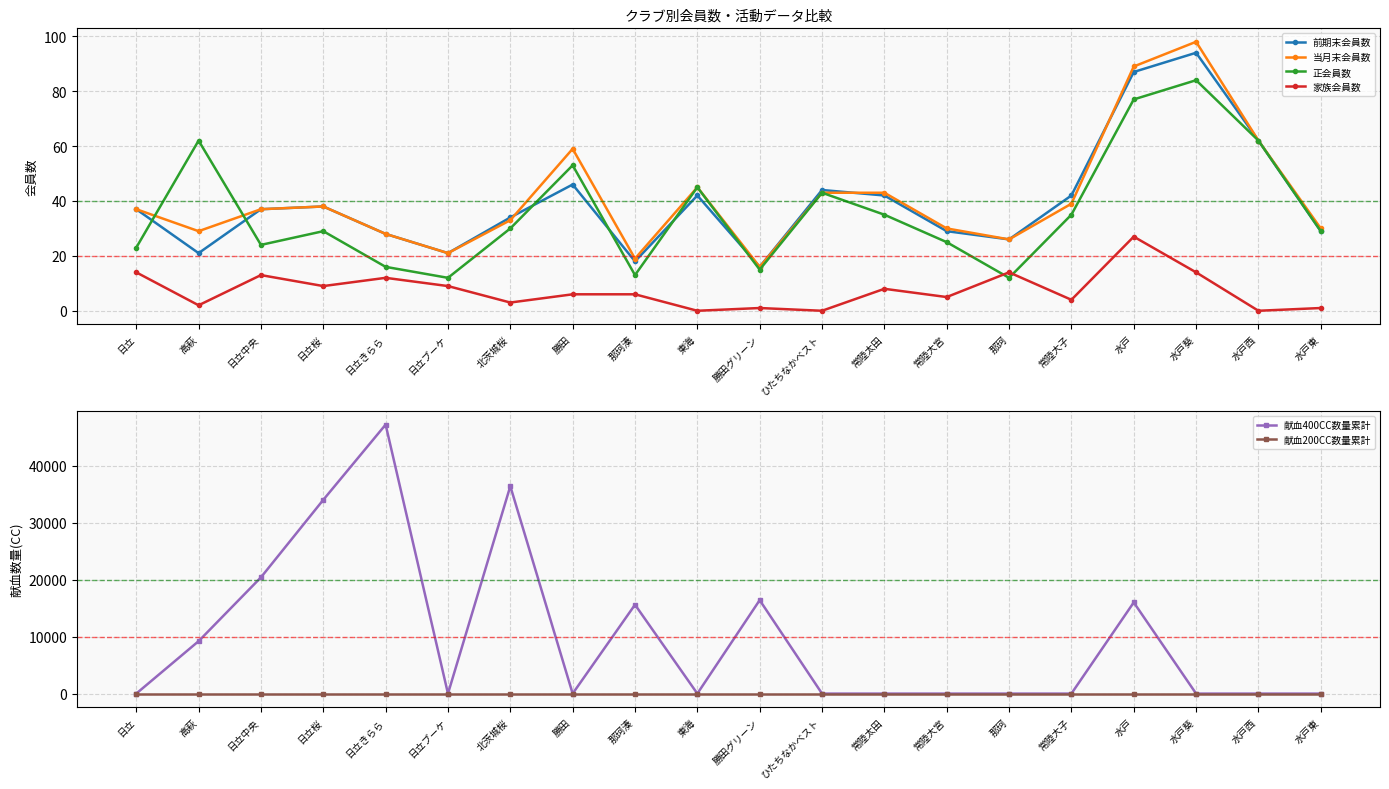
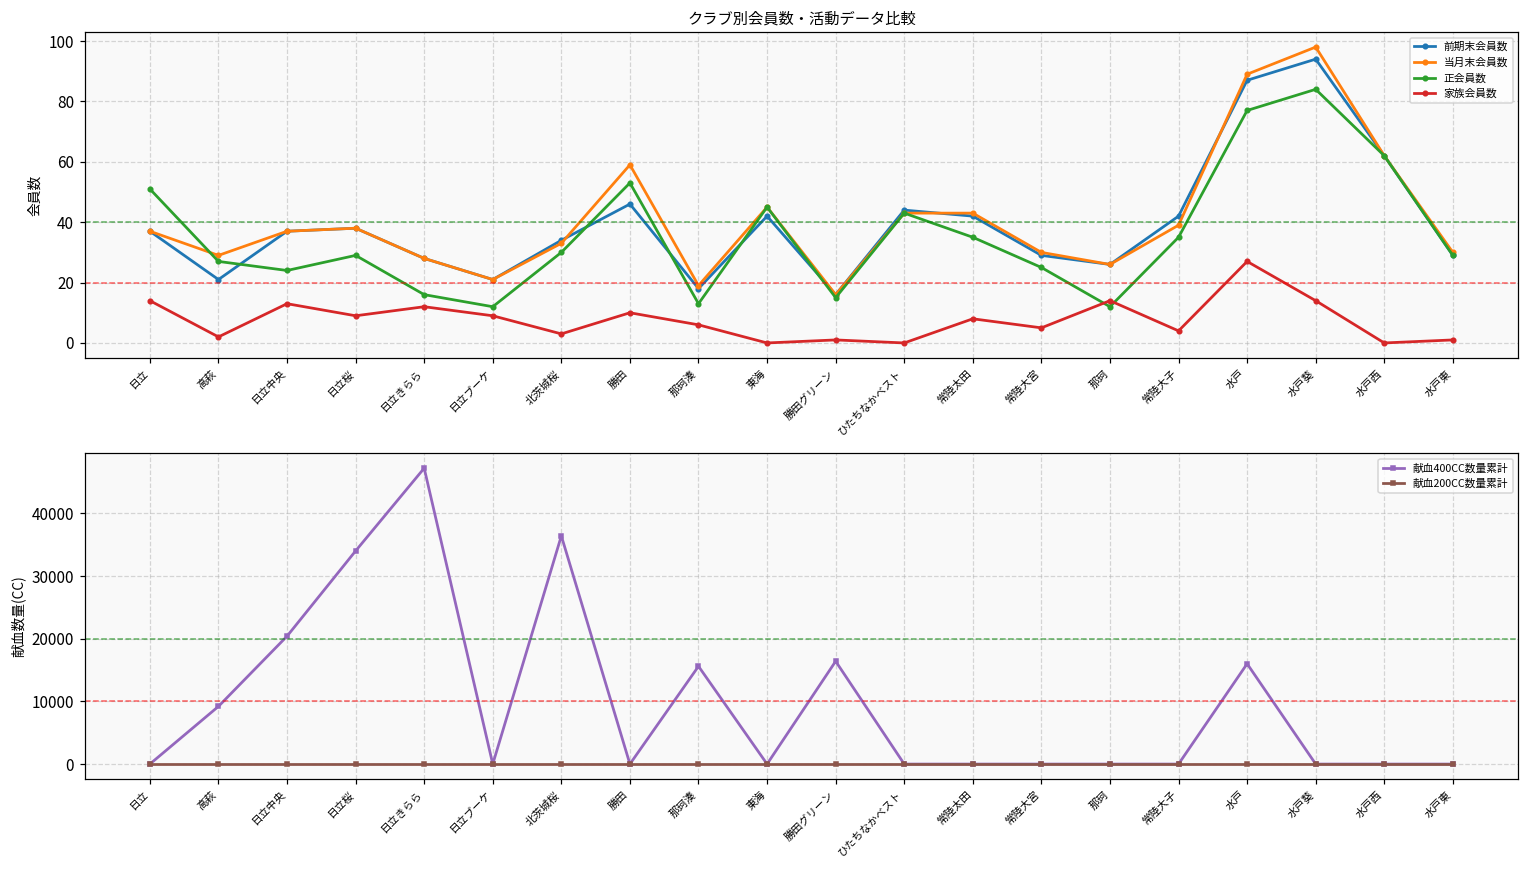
クラブ別会員数・活動データ比較, 正会員数, 日立: 23 -> 51
クラブ別会員数・活動データ比較, 正会員数, 高萩: 62 -> 27
クラブ別会員数・活動データ比較, 家族会員数, 勝田: 6 -> 10
